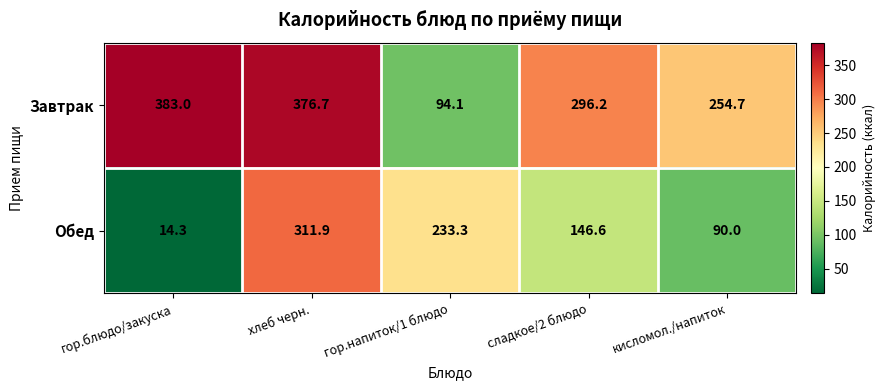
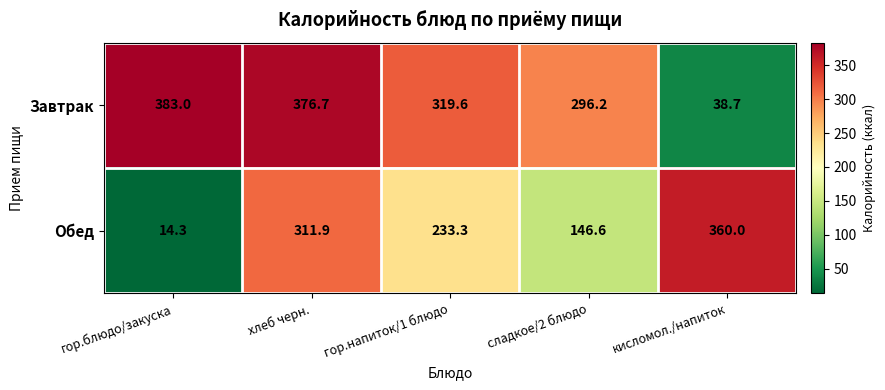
Завтрак, гор.напиток/1 блюдо: 94.1 -> 319.6
Завтрак, кисломол./напиток: 254.7 -> 38.7
Обед, кисломол./напиток: 90.0 -> 360.0
